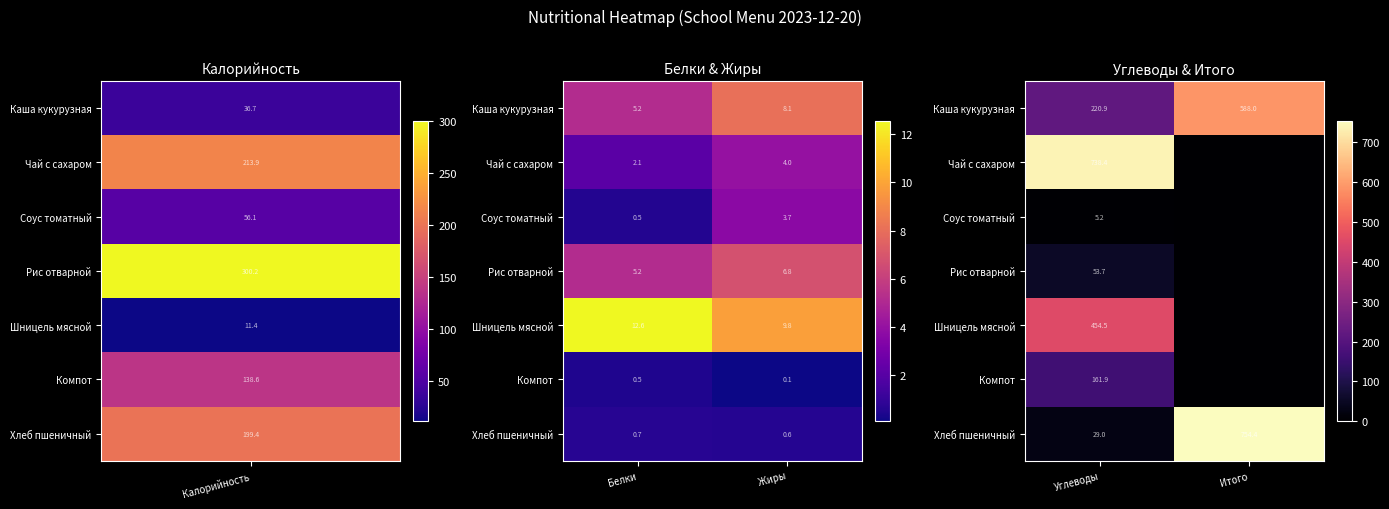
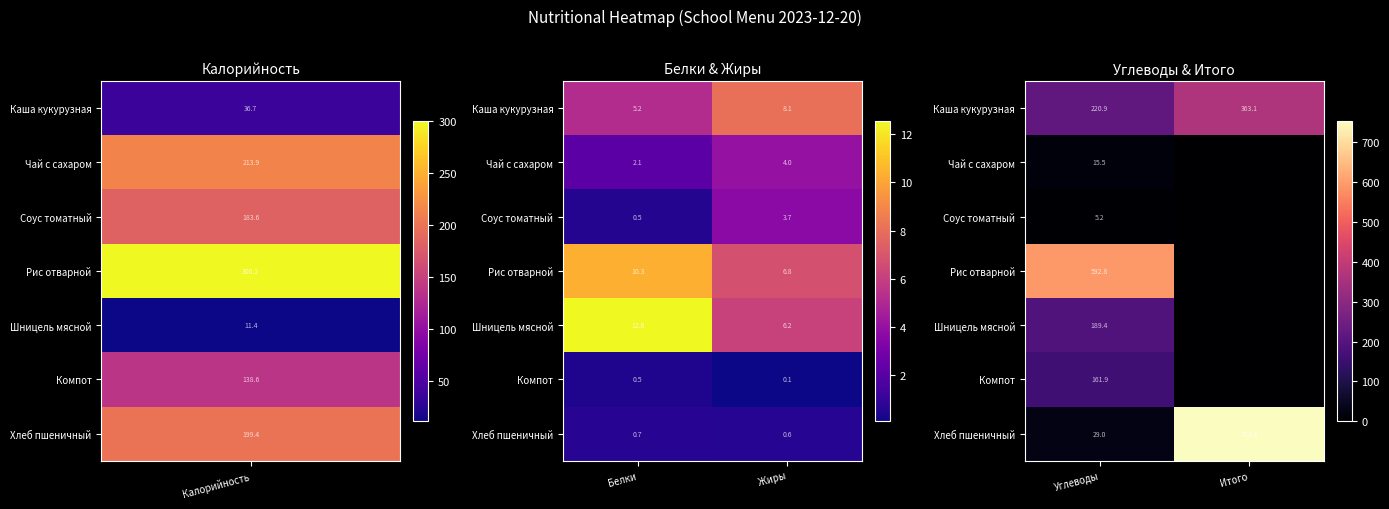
Калорийность, Соус томатный, Калорийность: 56.1 -> 183.6
Белки & Жиры, Рис отварной, Белки: 5.2 -> 10.3
Белки & Жиры, Шницель мясной, Жиры: 9.8 -> 6.2
Углеводы & Итого, Каша кукурузная, Итого: 588.0 -> 363.1
Углеводы & Итого, Чай с сахаром, Углеводы: 738.4 -> 15.5
Углеводы & Итого, Рис отварной, Углеводы: 53.7 -> 592.8
Углеводы & Итого, Шницель мясной, Углеводы: 454.5 -> 189.4
